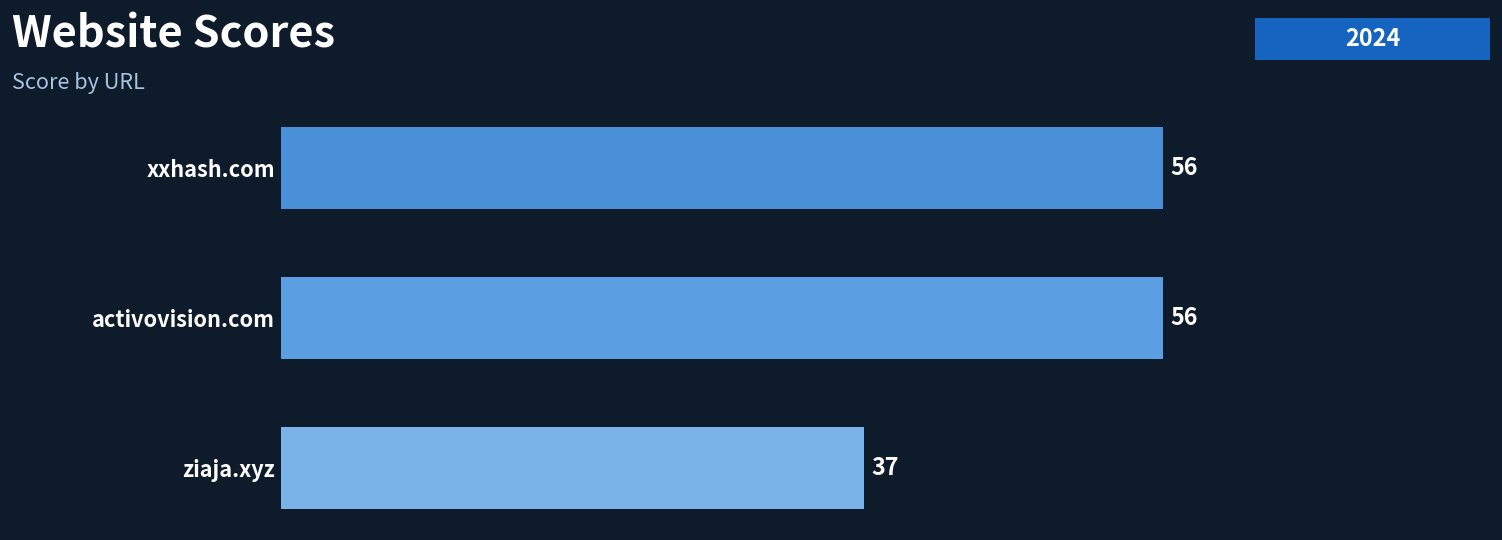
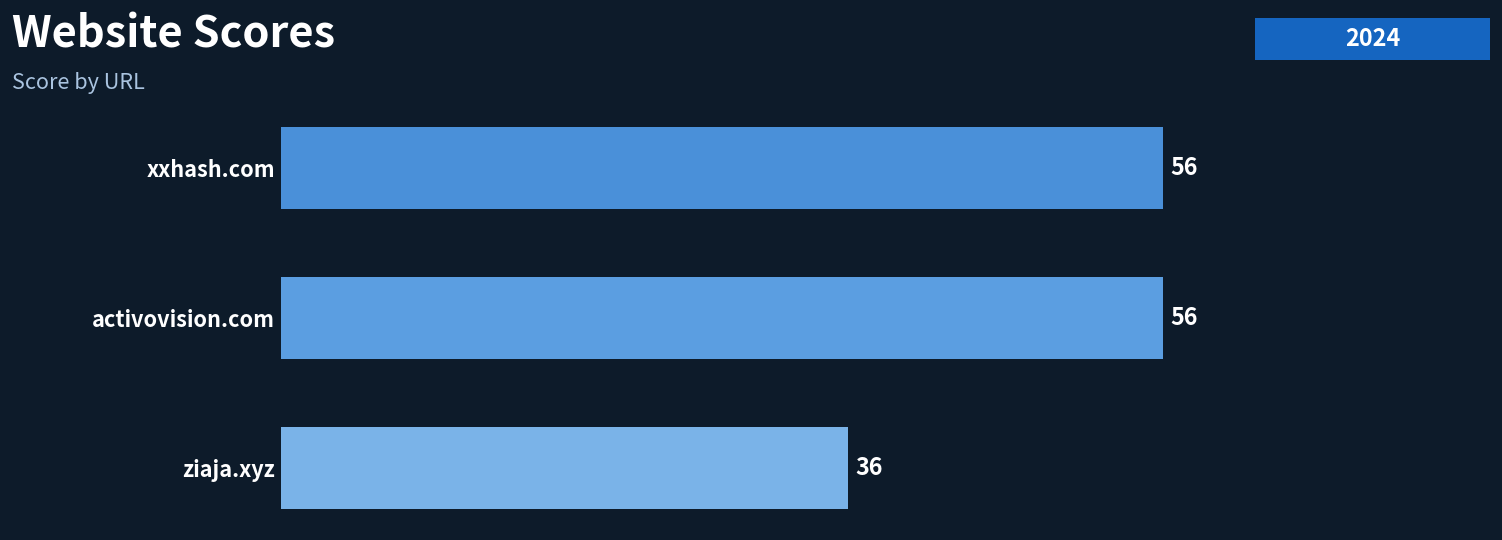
ziaja.xyz: 37 -> 36
